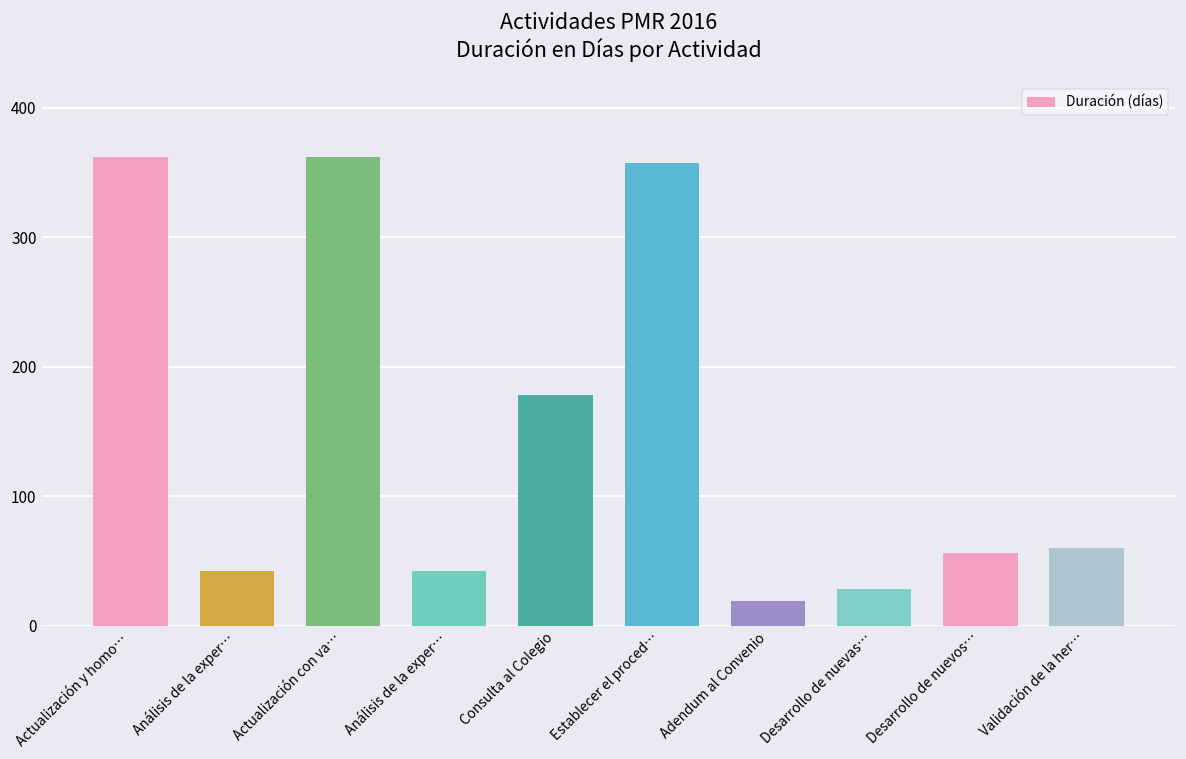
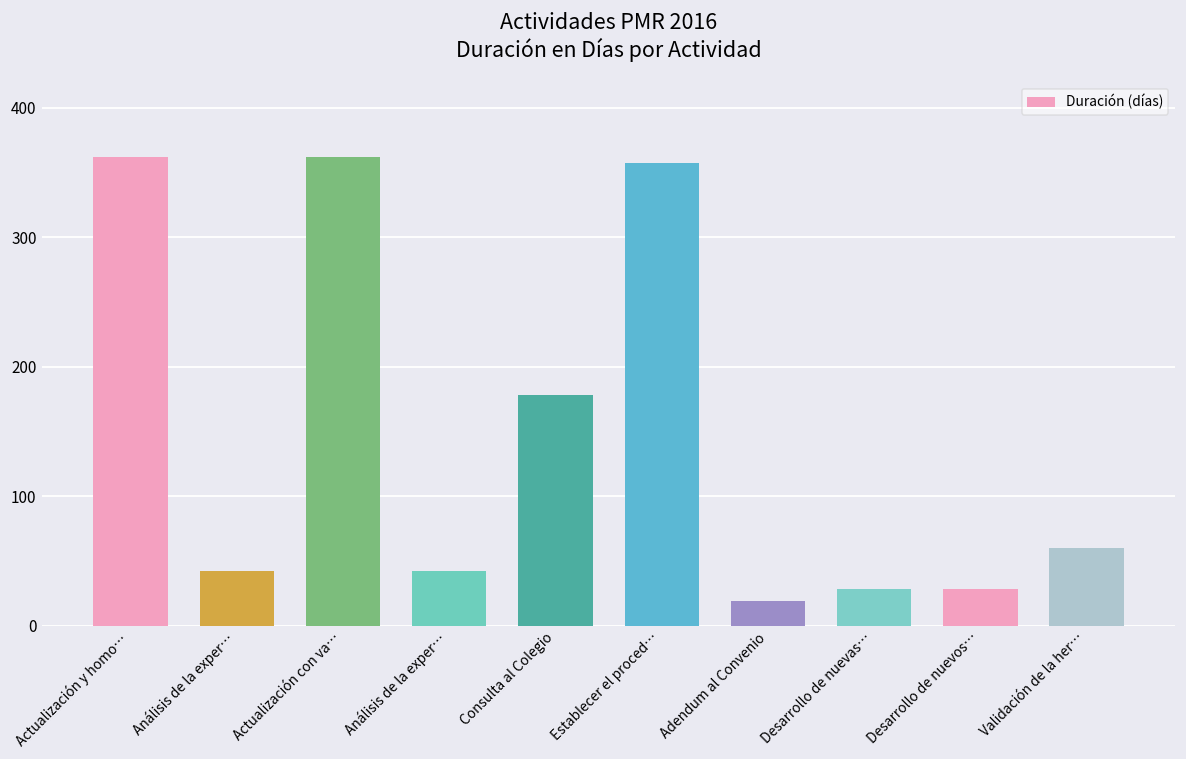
Desarrollo de nuevos…: 56 -> 28
